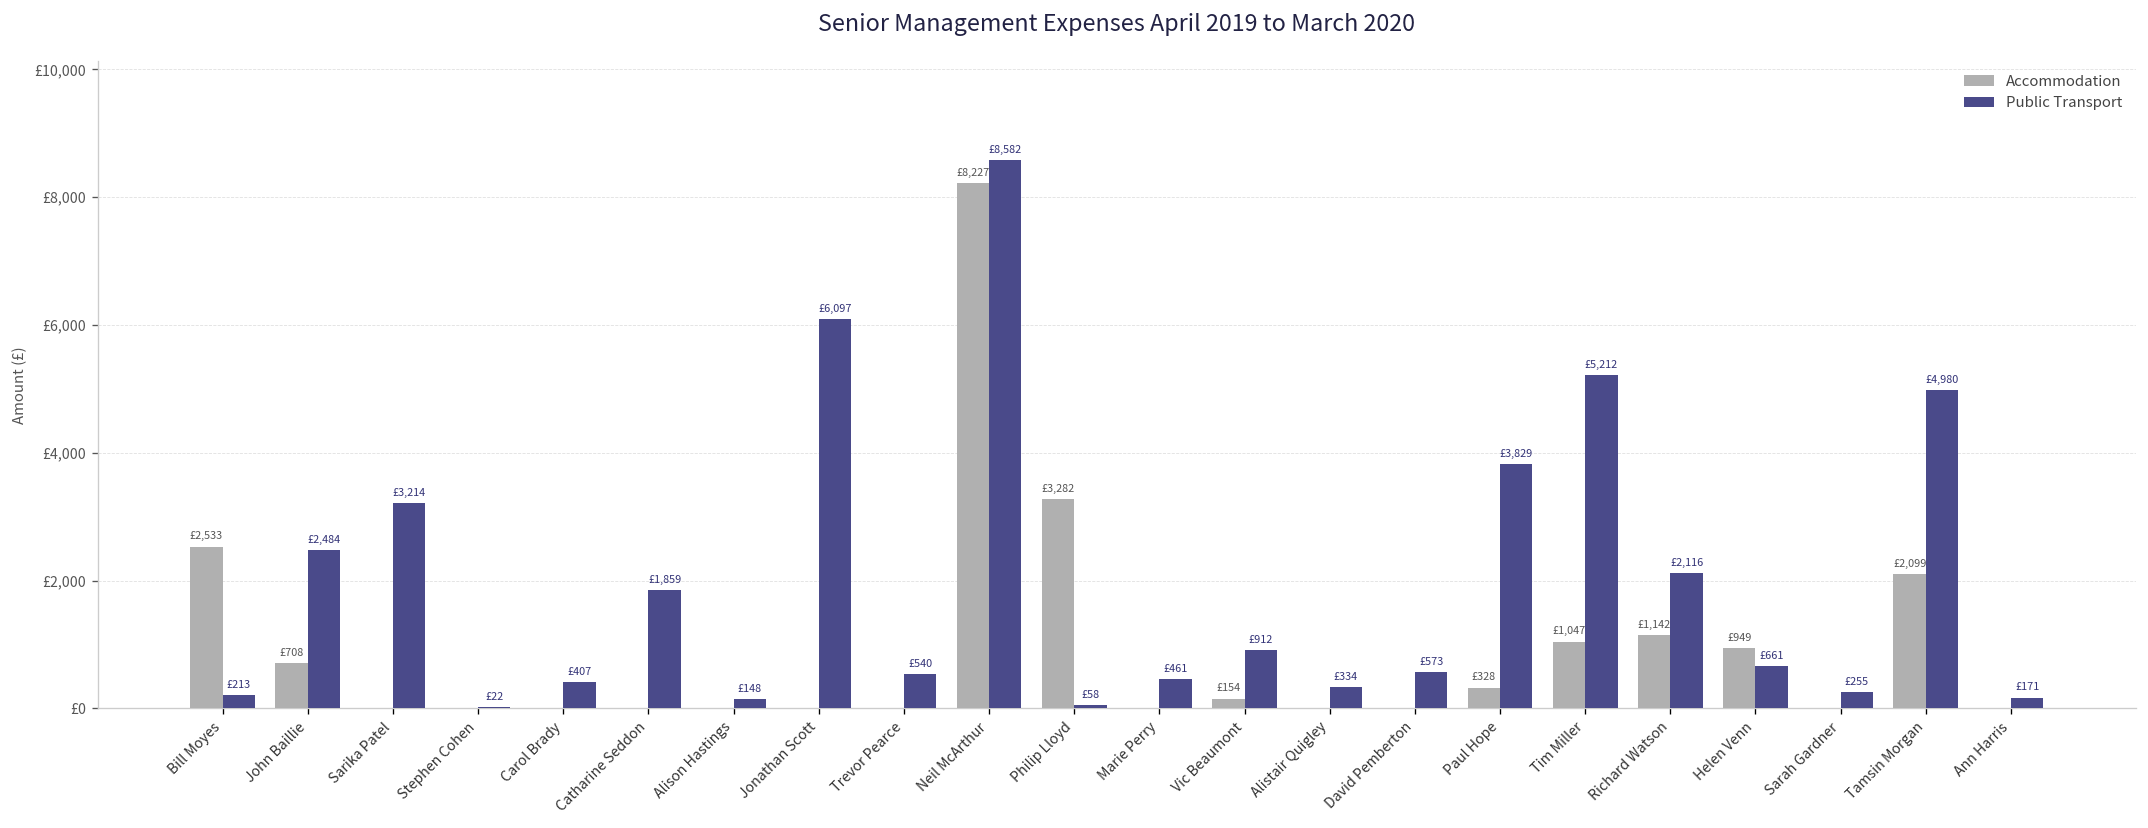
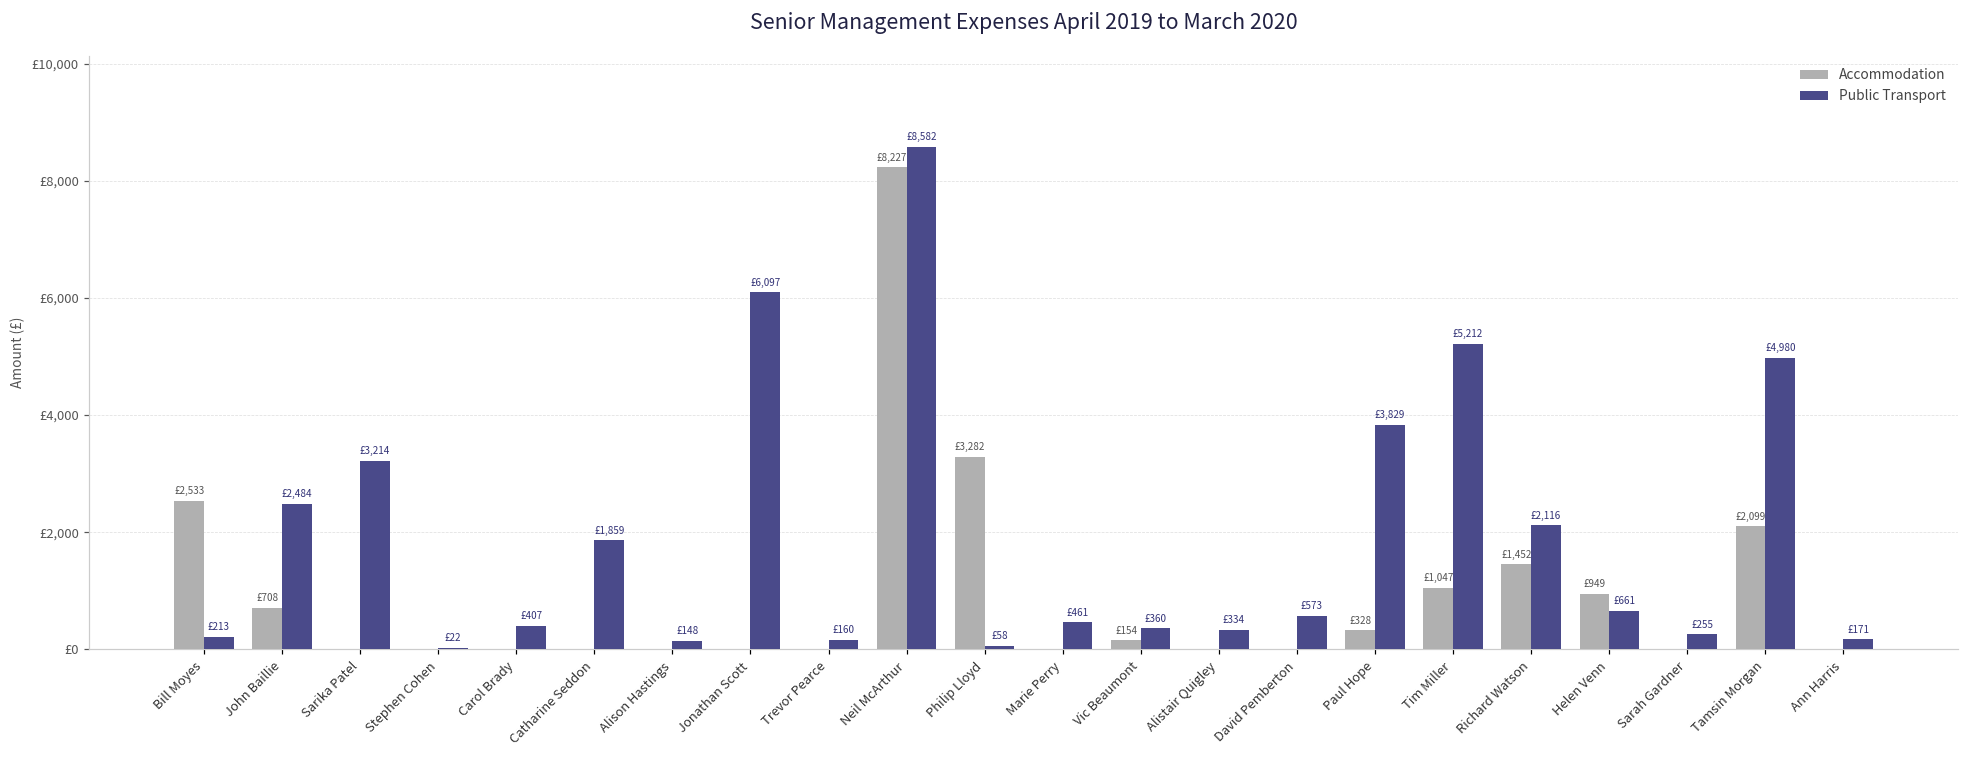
Public Transport, Trevor Pearce: £540 -> £160
Public Transport, Vic Beaumont: £912 -> £360
Accommodation, Richard Watson: £1,142 -> £1,452
